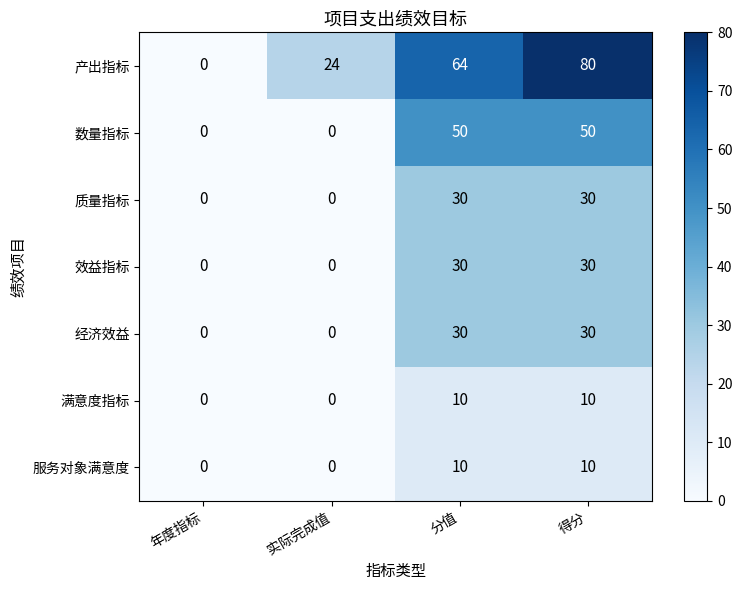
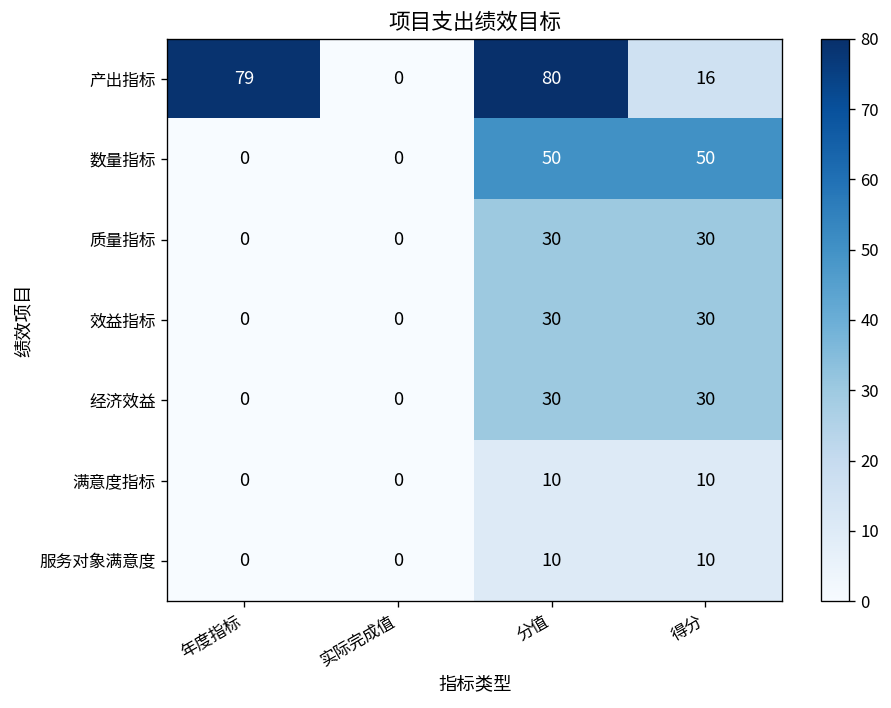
产出指标, 年度指标: 0 -> 79
产出指标, 实际完成值: 24 -> 0
产出指标, 分值: 64 -> 80
产出指标, 得分: 80 -> 16
